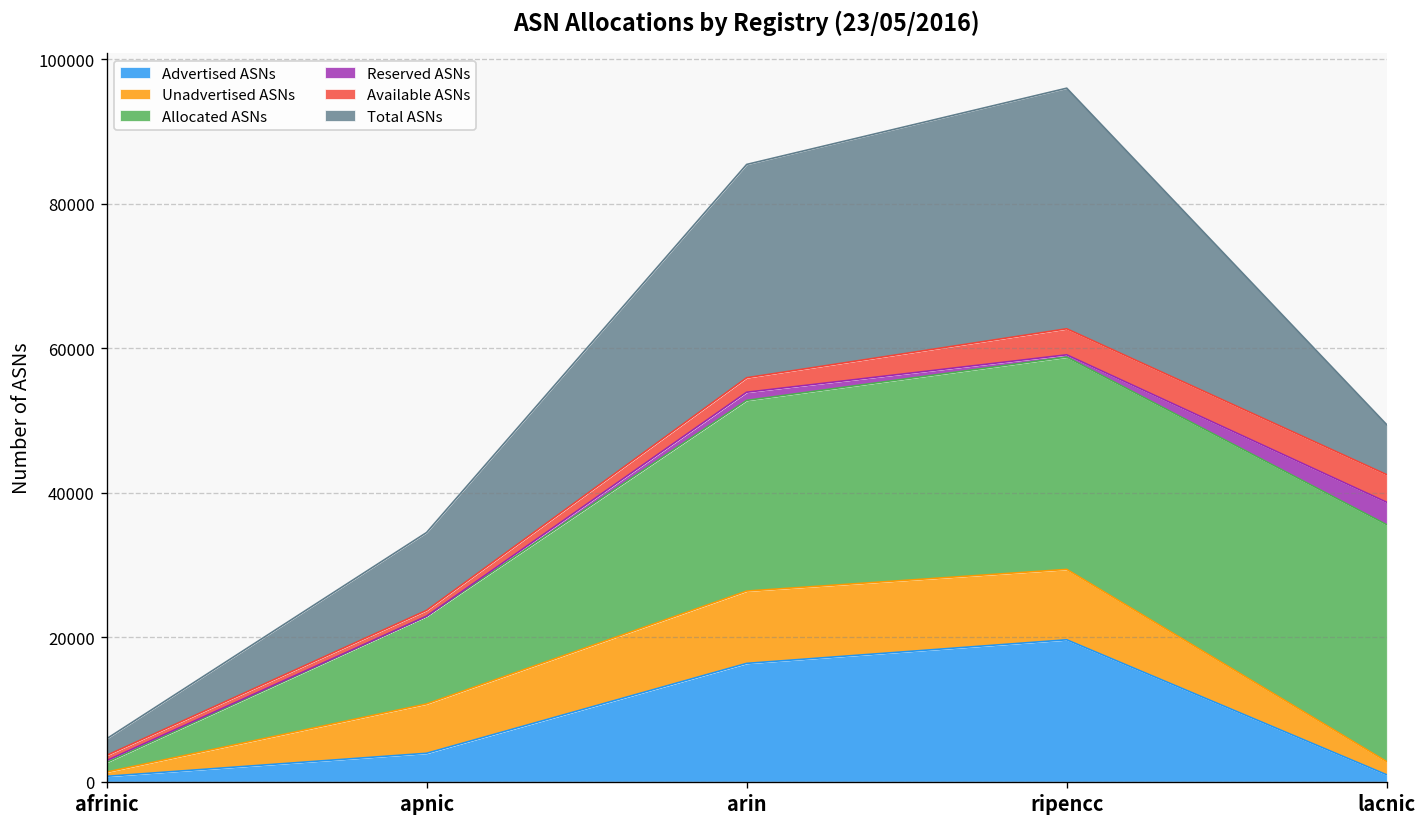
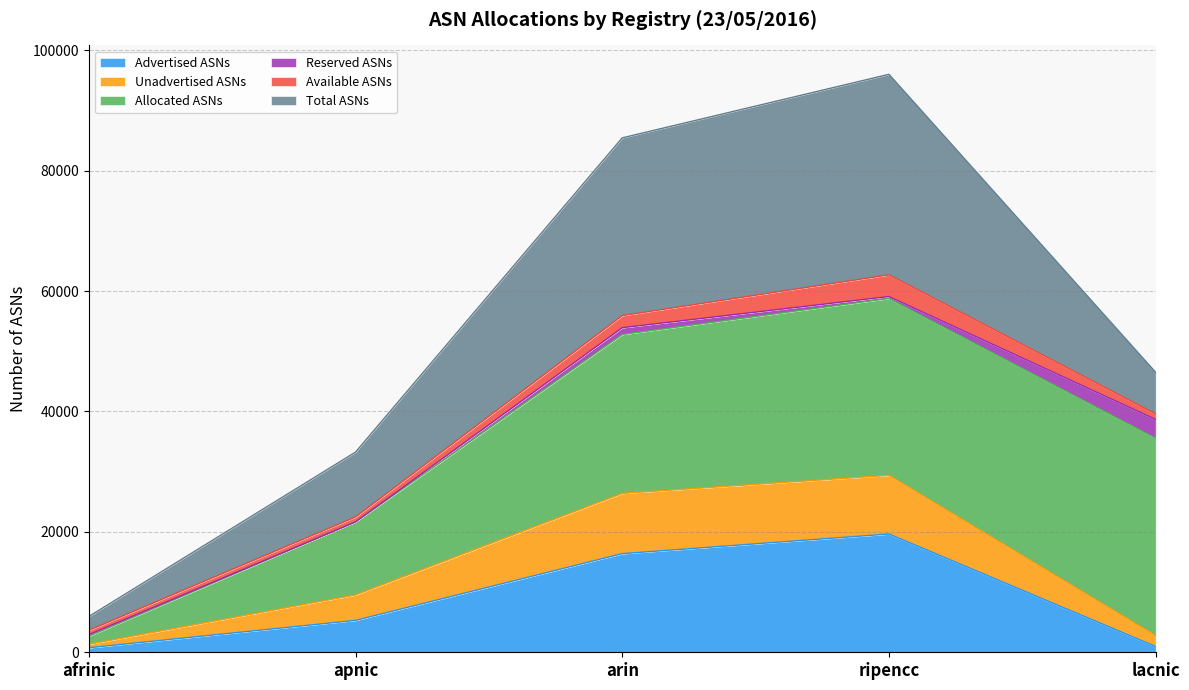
Advertised ASNs, apnic: 4000 -> 5000
Unadvertised ASNs, apnic: 7000 -> 4000
Available ASNs, lacnic: 4000 -> 1000
